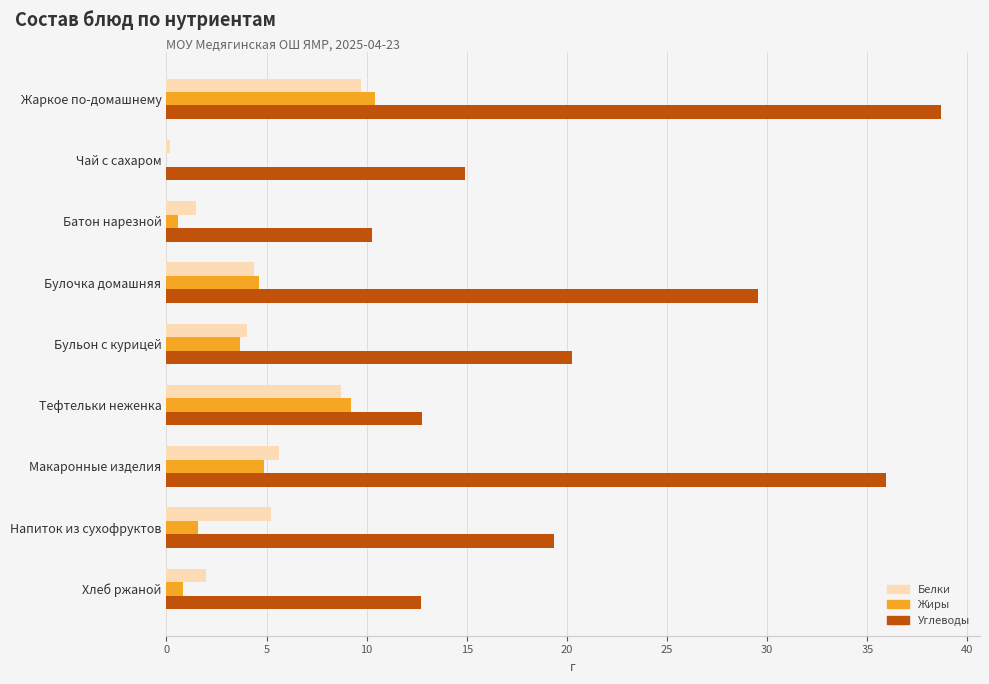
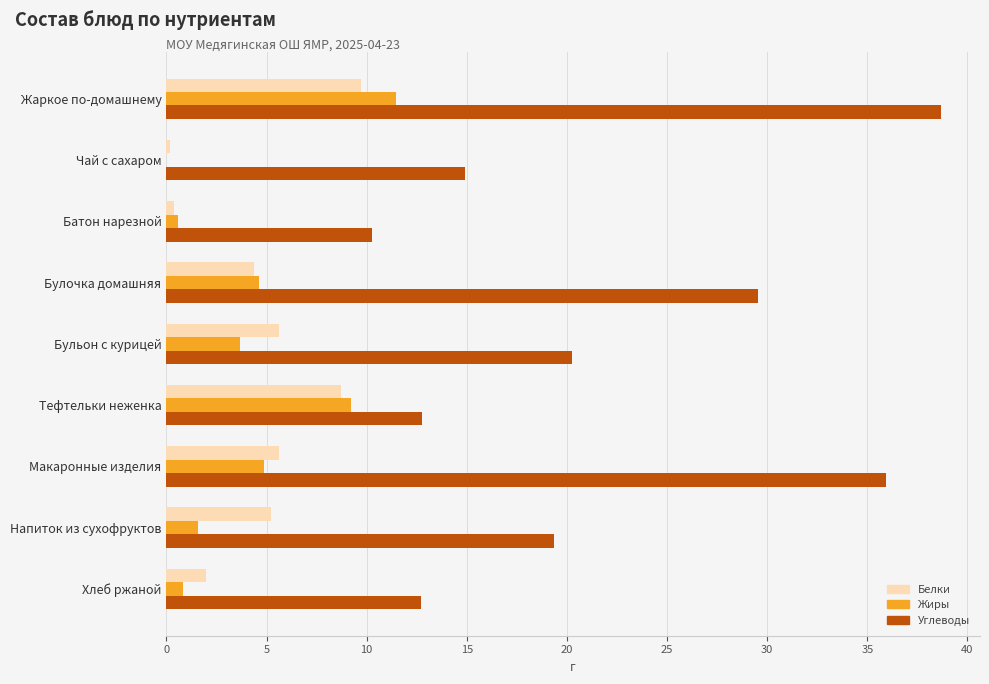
Жиры, Жаркое по-домашнему: 10.4 -> 11.5
Белки, Батон нарезной: 1.5 -> 0.4
Белки, Бульон с курицей: 4.0 -> 5.6
